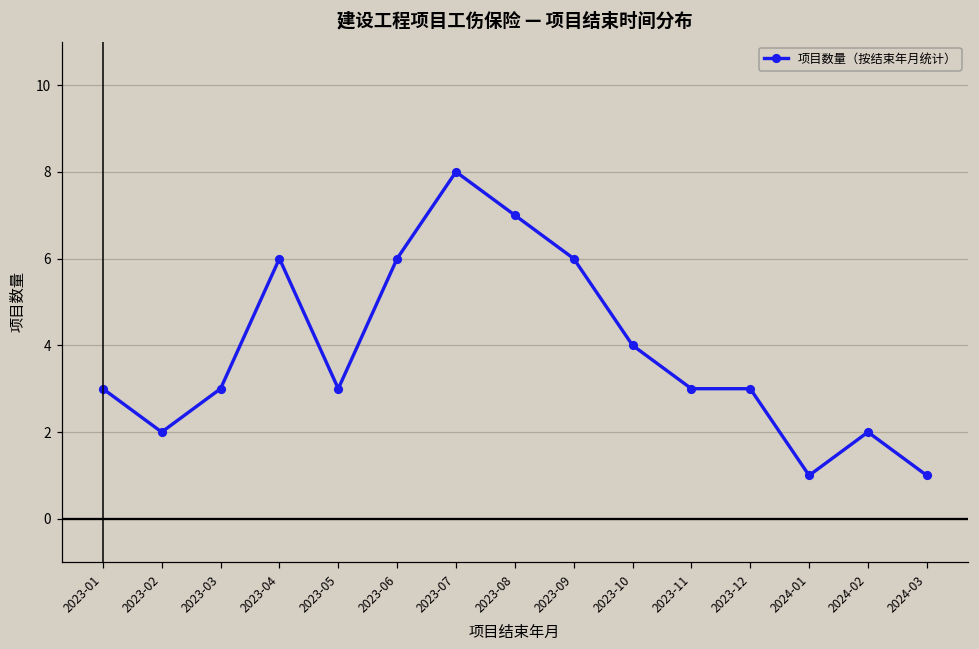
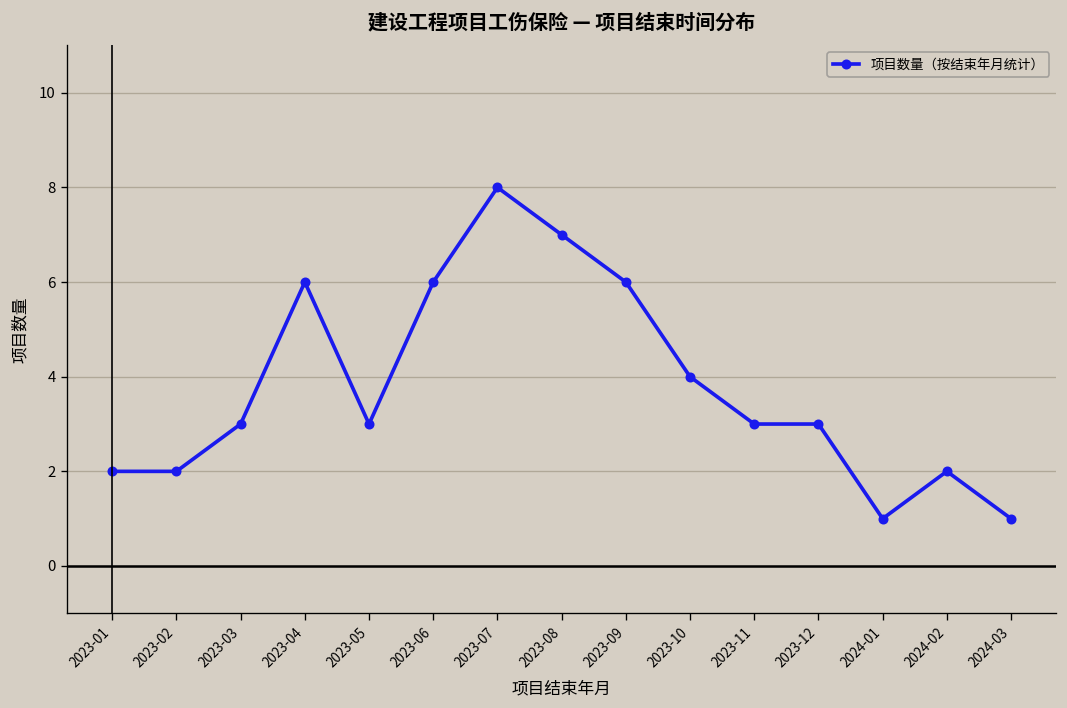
2023-01: 3 -> 2
